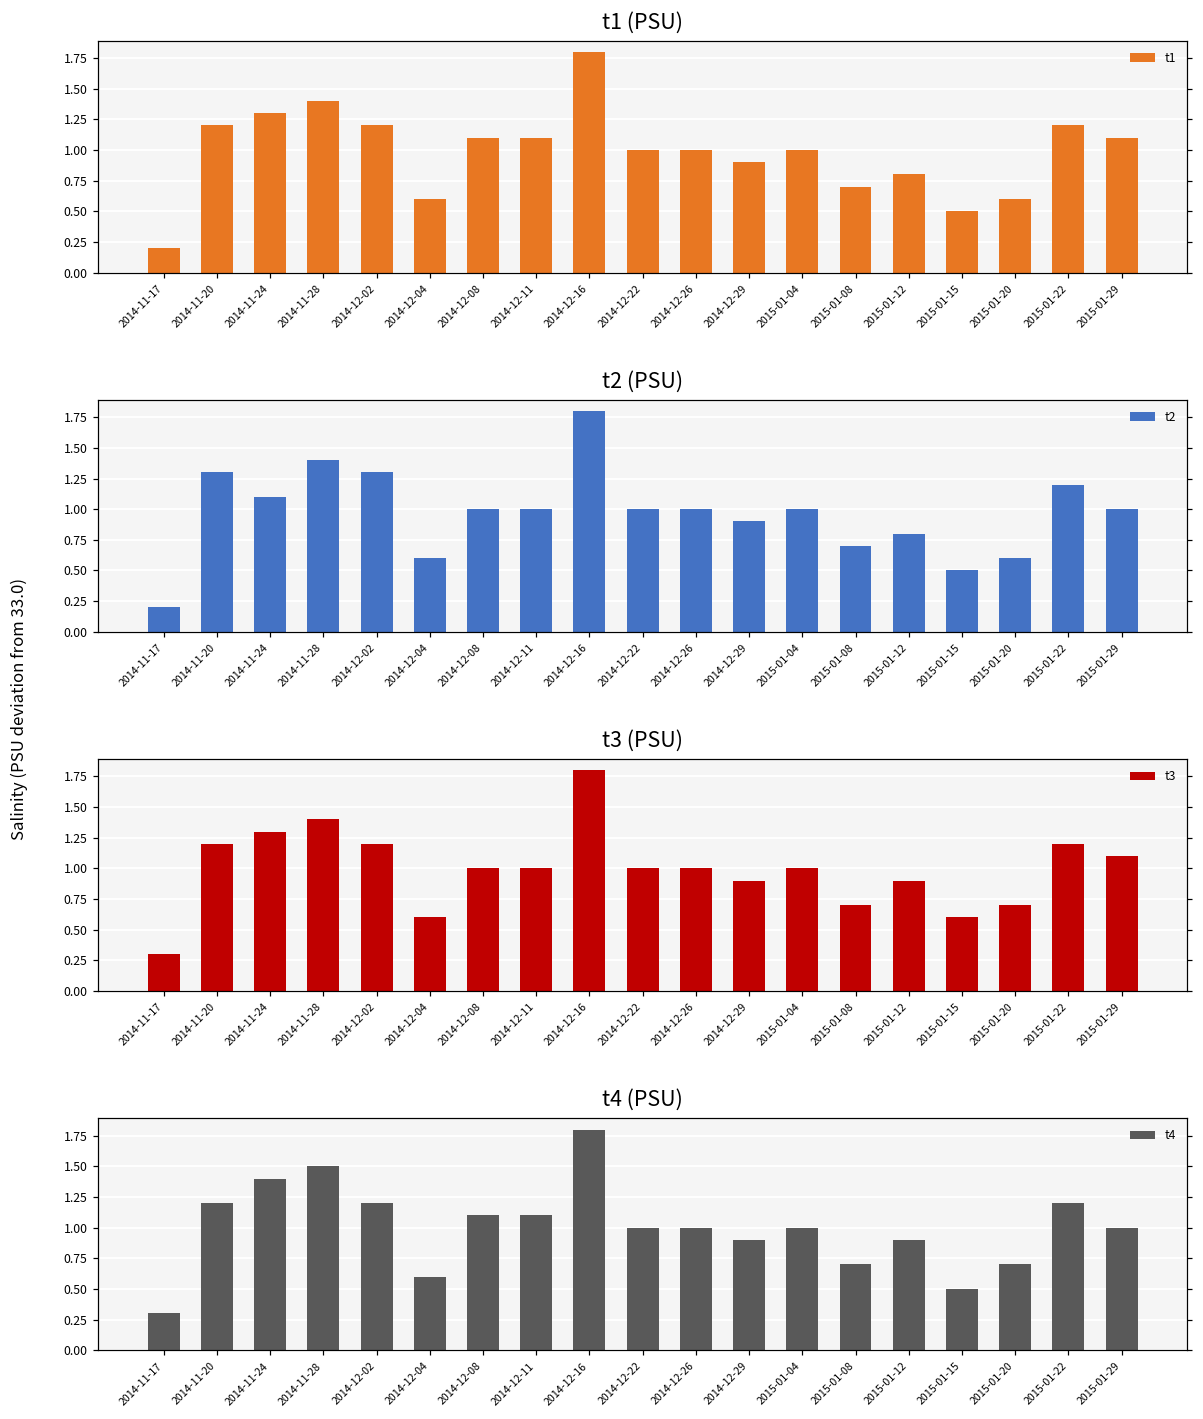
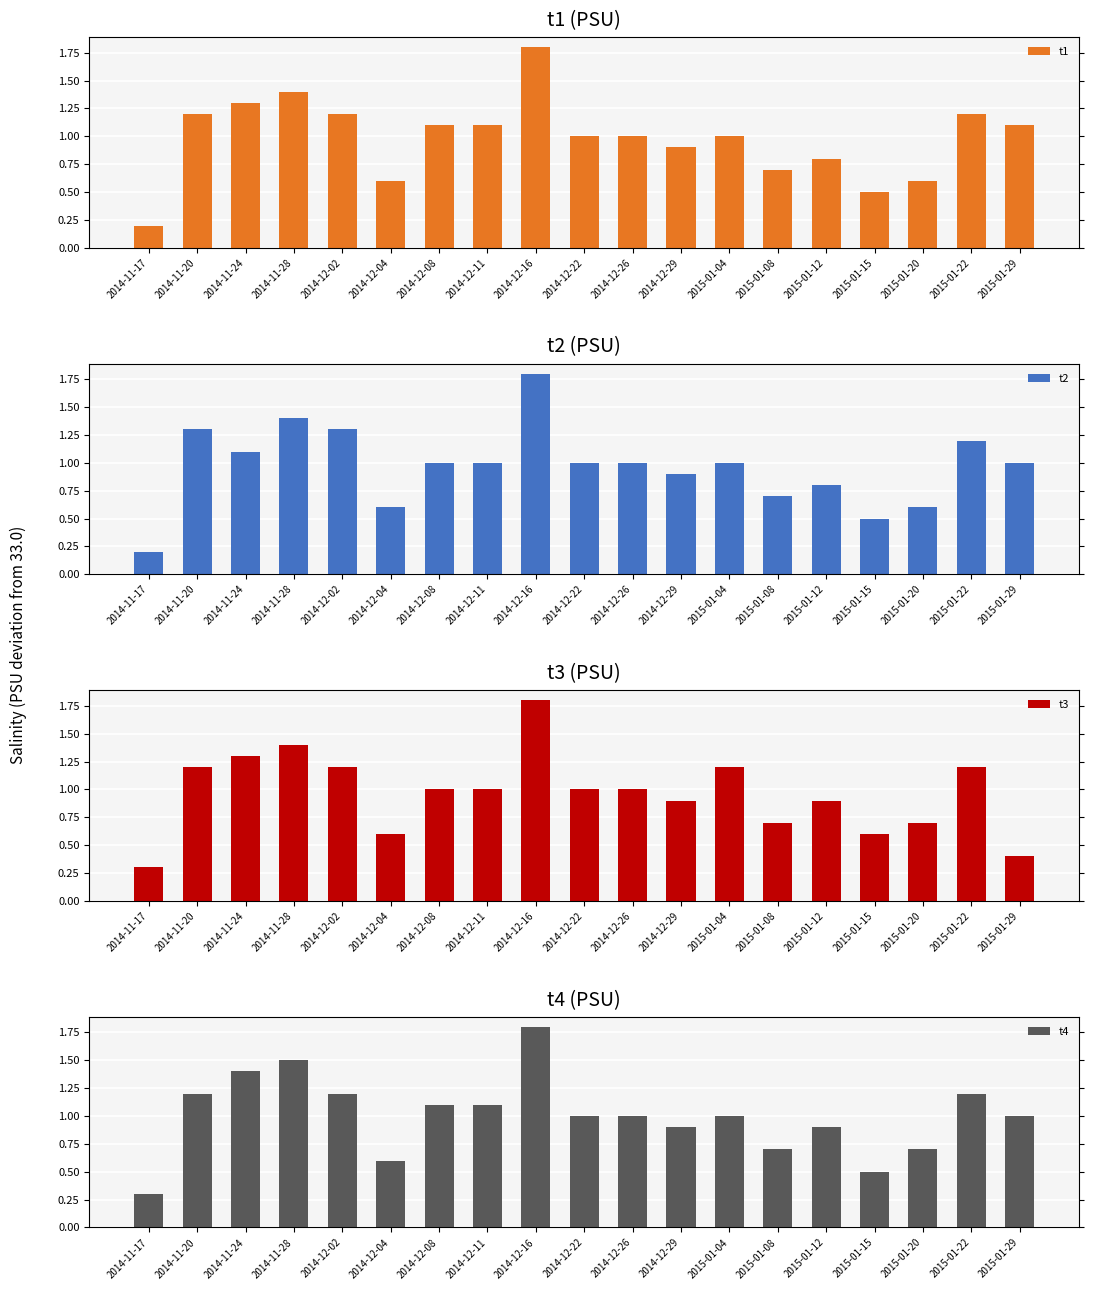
t3 (PSU), 2015-01-04: 1.00 -> 1.20
t3 (PSU), 2015-01-29: 1.10 -> 0.40
